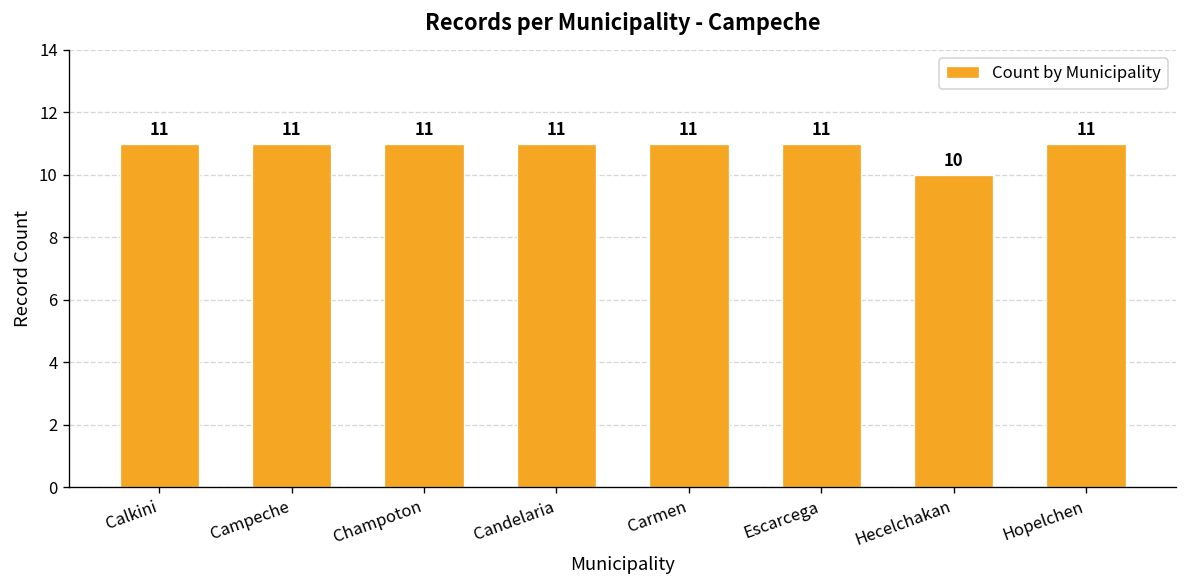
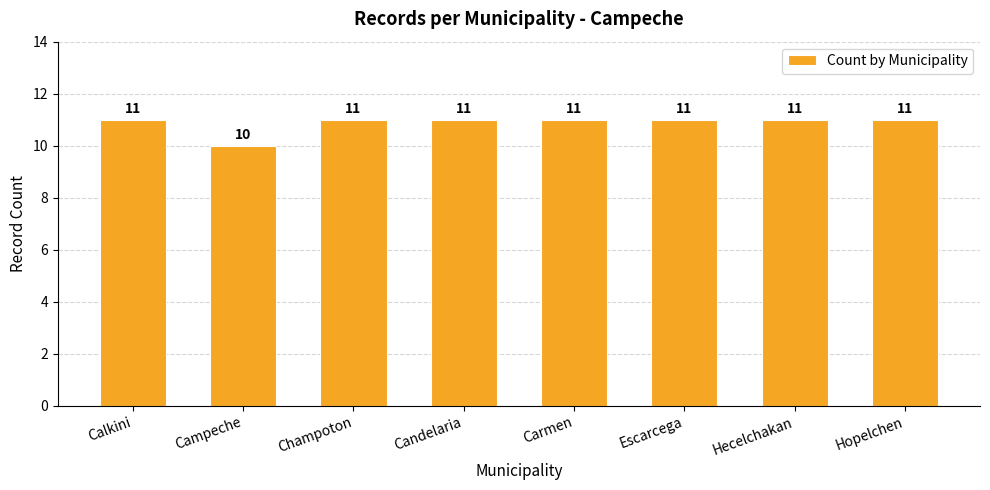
Campeche: 11 -> 10
Hecelchakan: 10 -> 11
